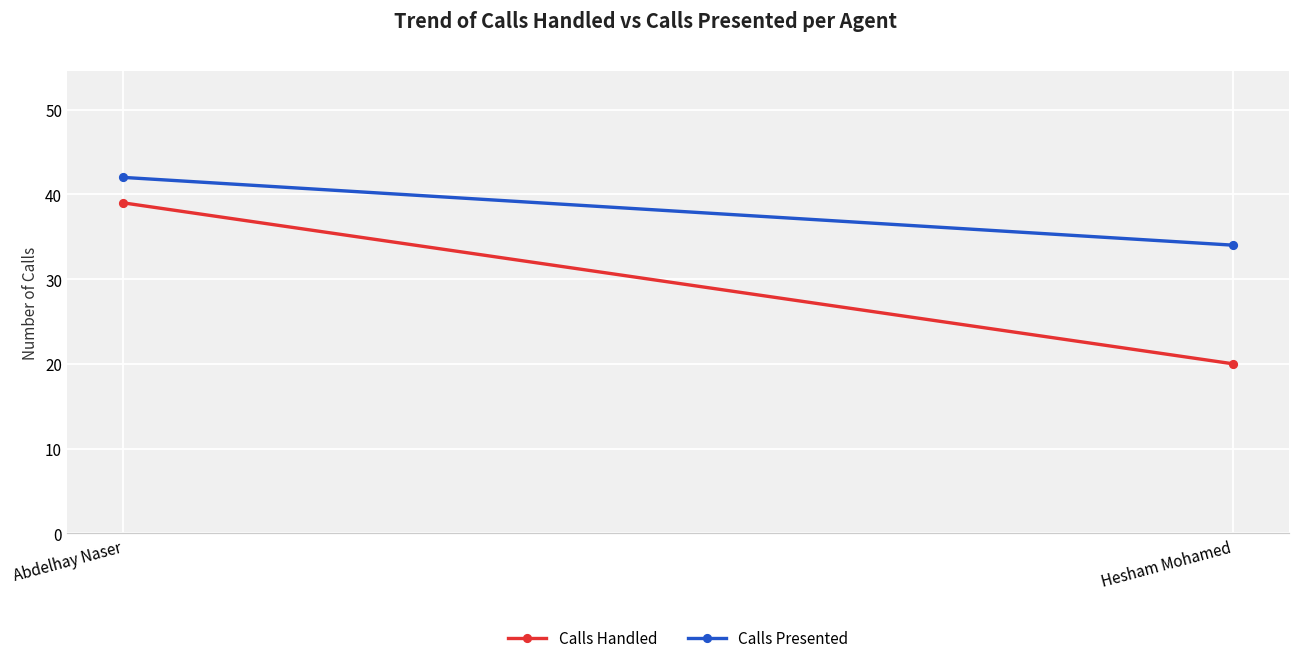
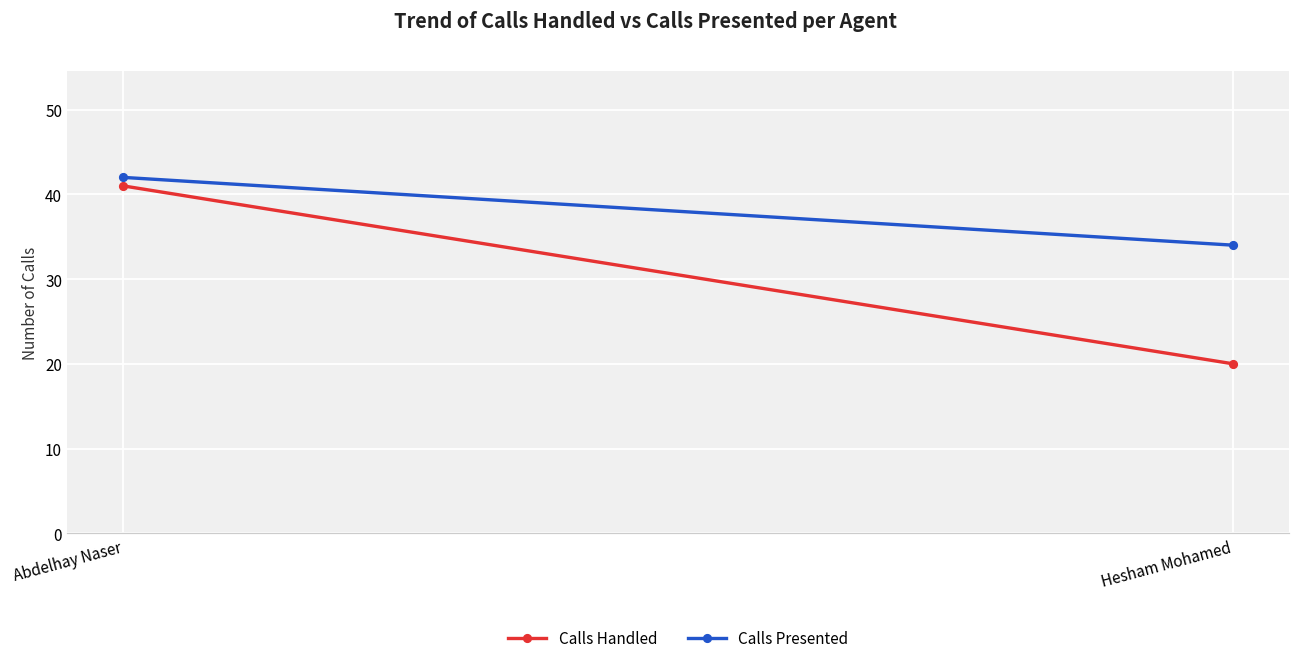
Calls Handled, Abdelhay Naser: 39 -> 41
